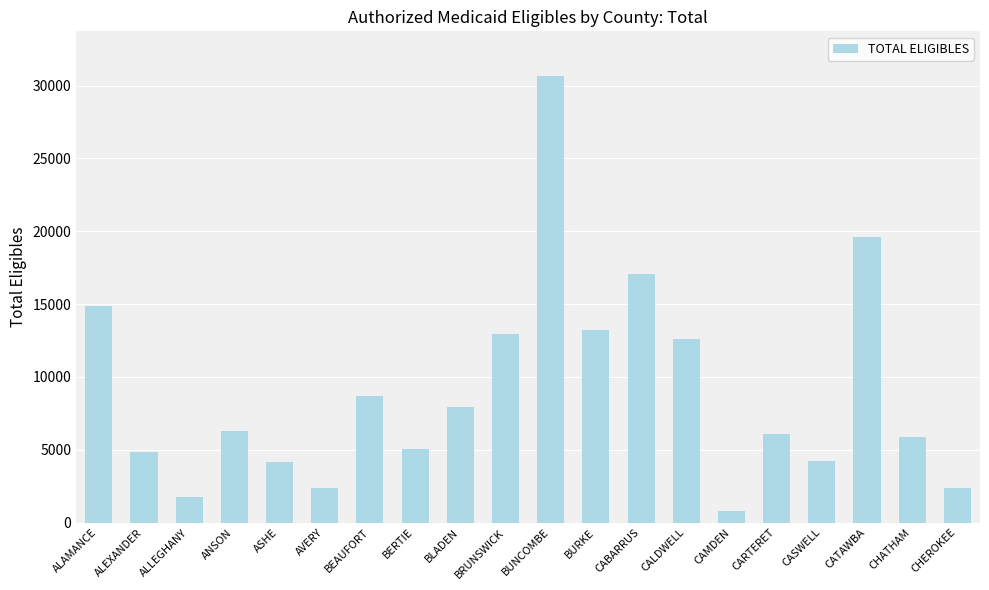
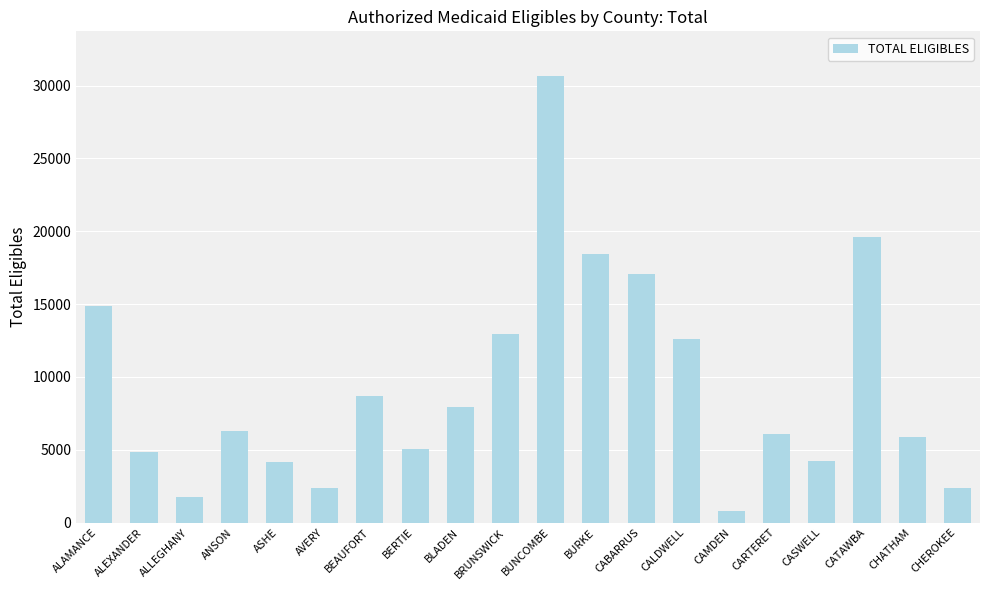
BURKE: 13200 -> 18400
